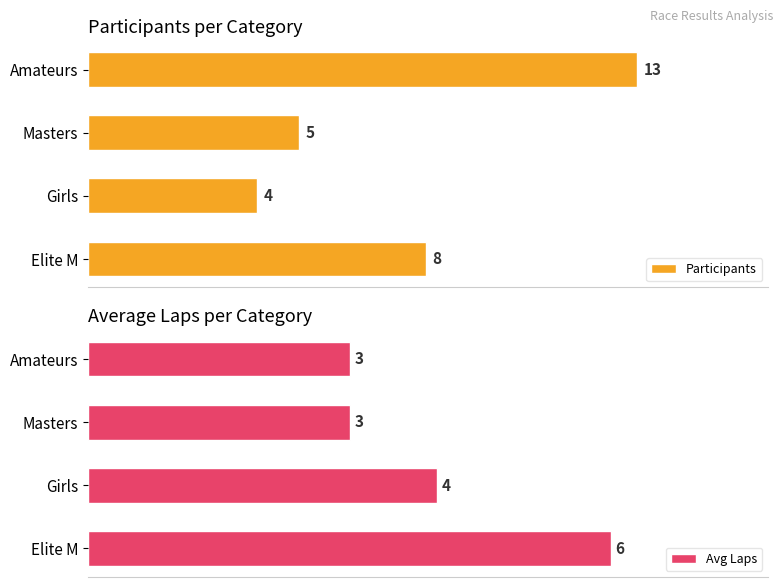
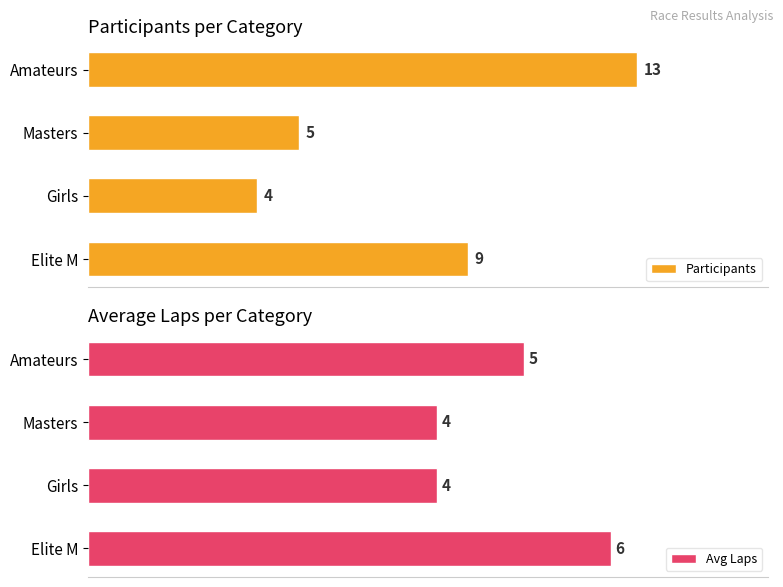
Participants per Category, Elite M: 8 -> 9
Average Laps per Category, Amateurs: 3 -> 5
Average Laps per Category, Masters: 3 -> 4
